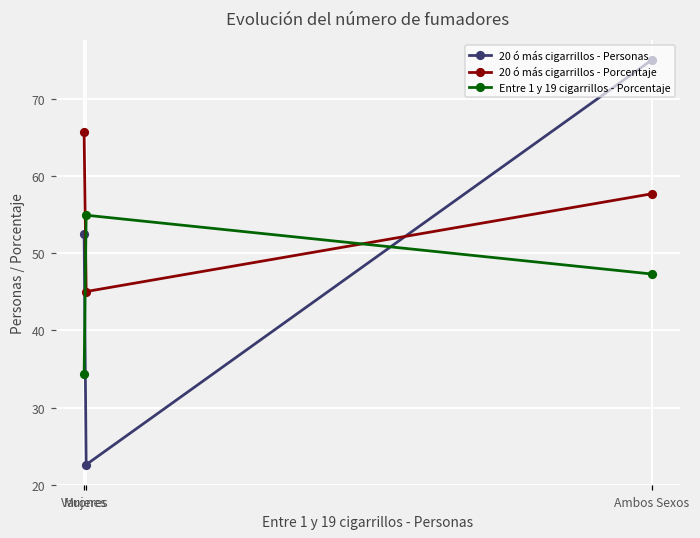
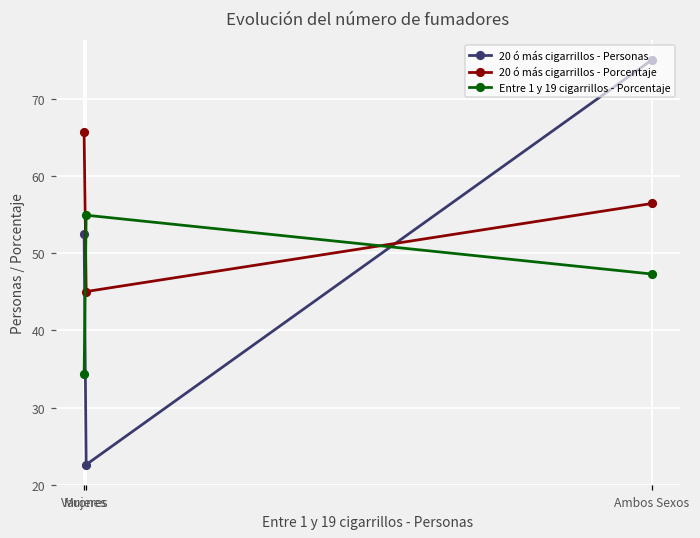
20 ó más cigarrillos - Porcentaje, Ambos Sexos: 58 -> 56
